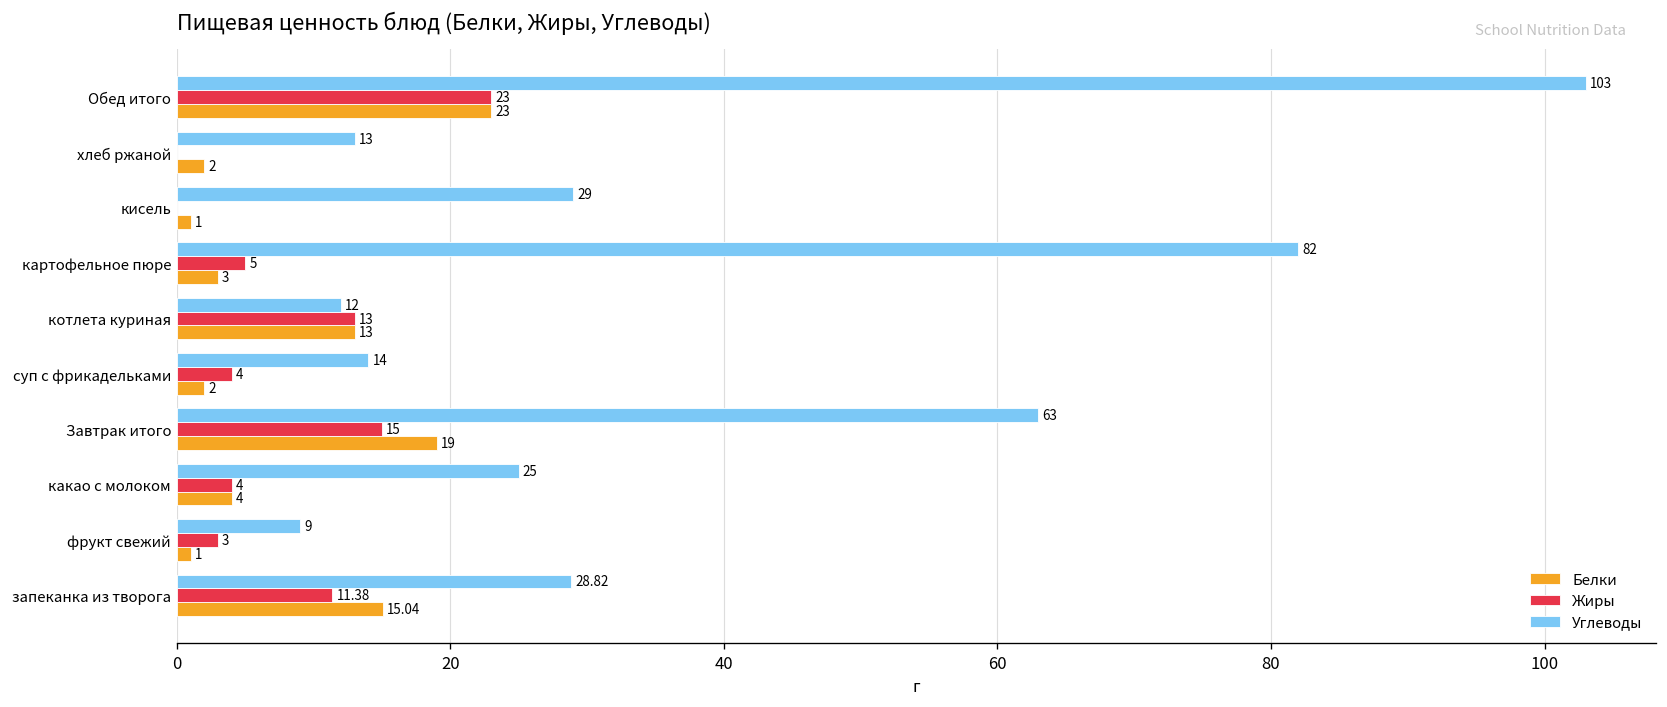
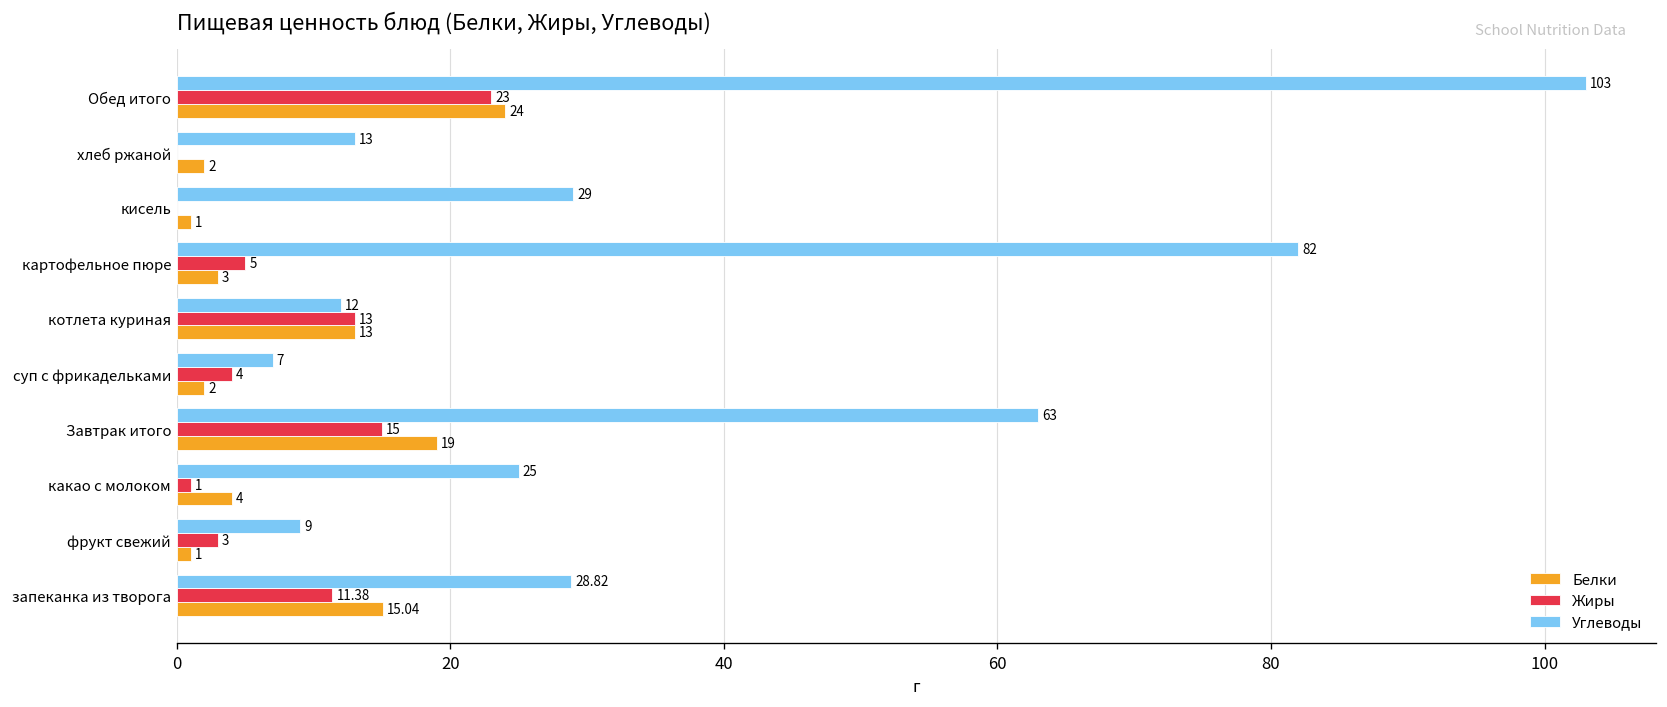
Белки, Обед итого: 23 -> 24
Углеводы, суп с фрикадельками: 14 -> 7
Жиры, какао с молоком: 4 -> 1
